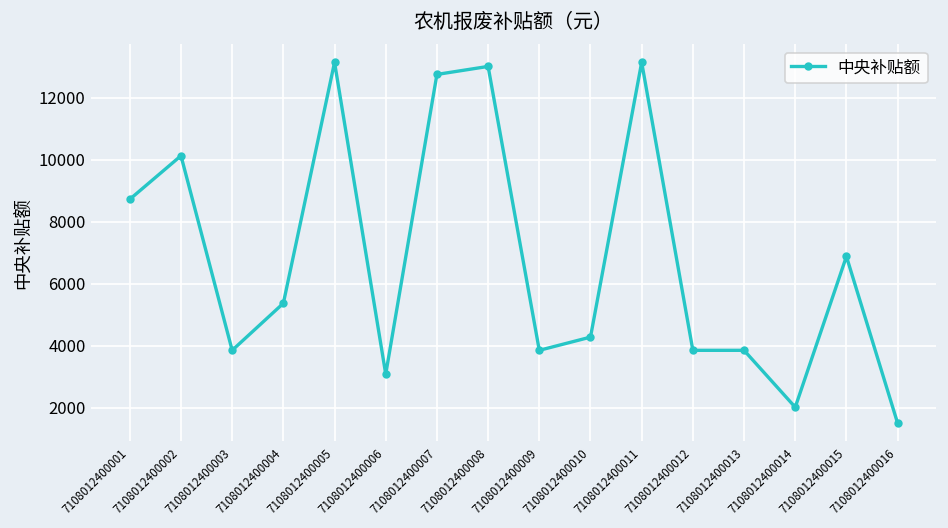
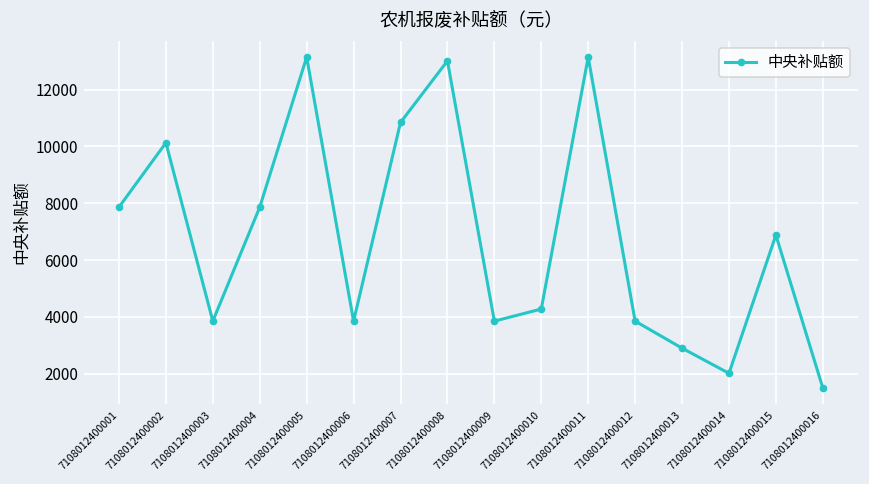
7108012400001: 8700 -> 7900
7108012400004: 5400 -> 7900
7108012400006: 3100 -> 3900
7108012400007: 12700 -> 10800
7108012400013: 3900 -> 2900
